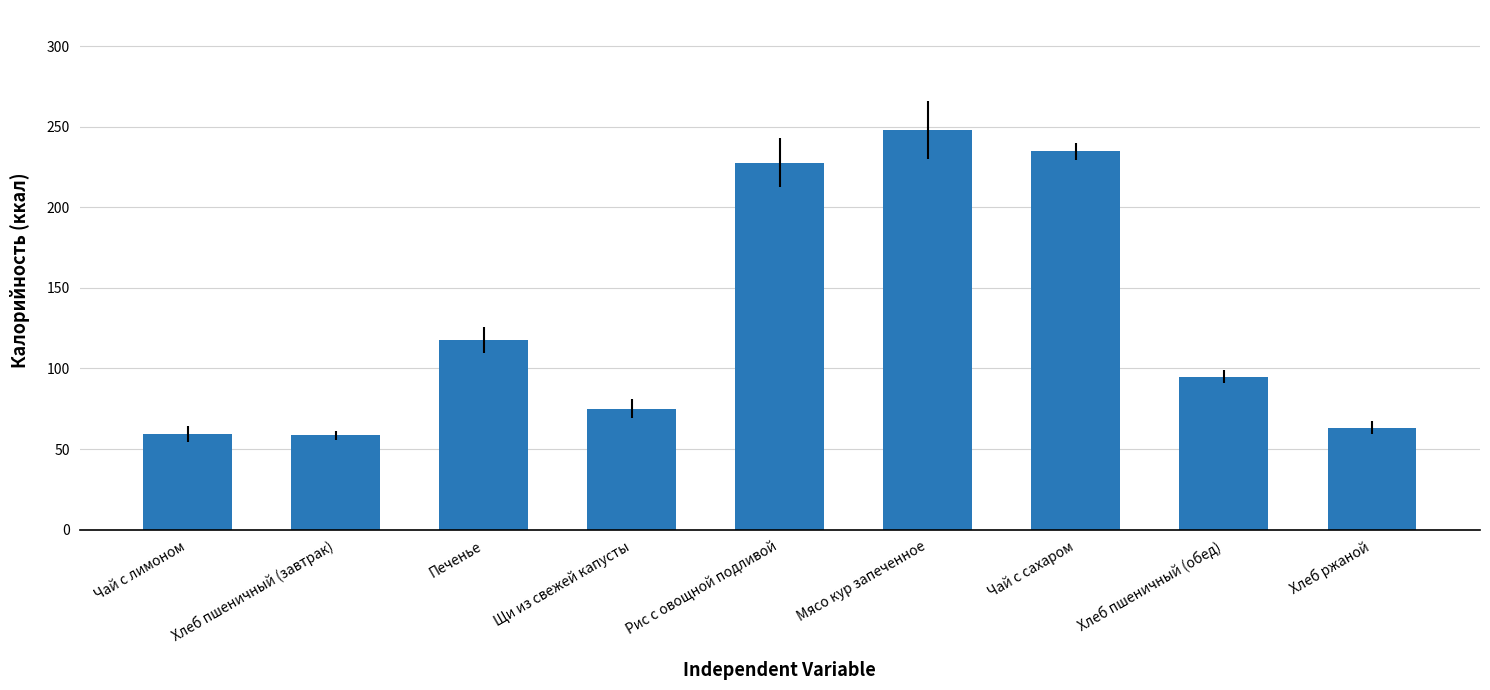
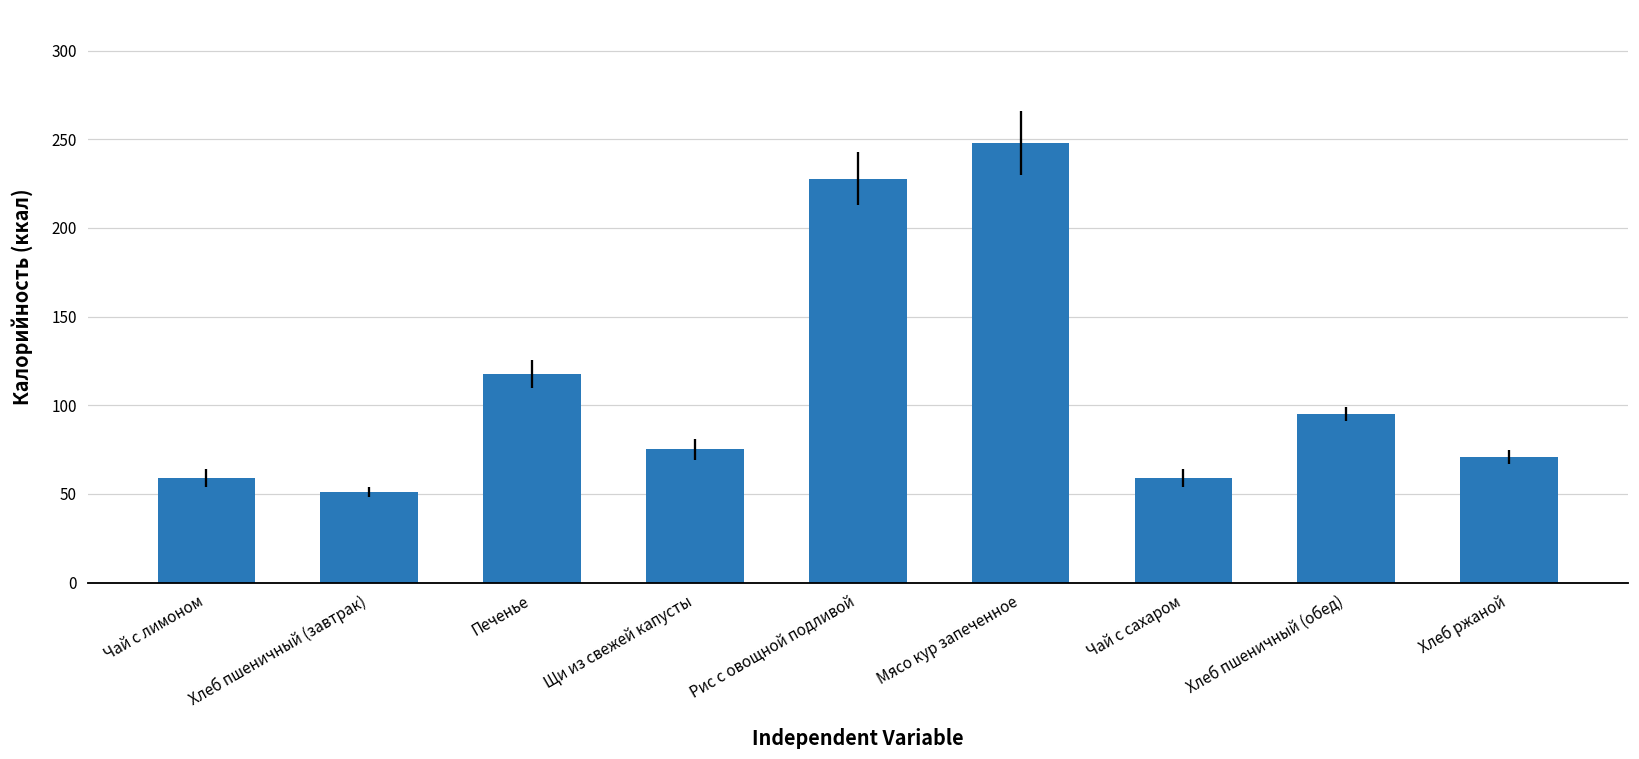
Хлеб пшеничный (завтрак): 58 -> 51
Чай с сахаром: 235 -> 59
Хлеб ржаной: 63 -> 71
